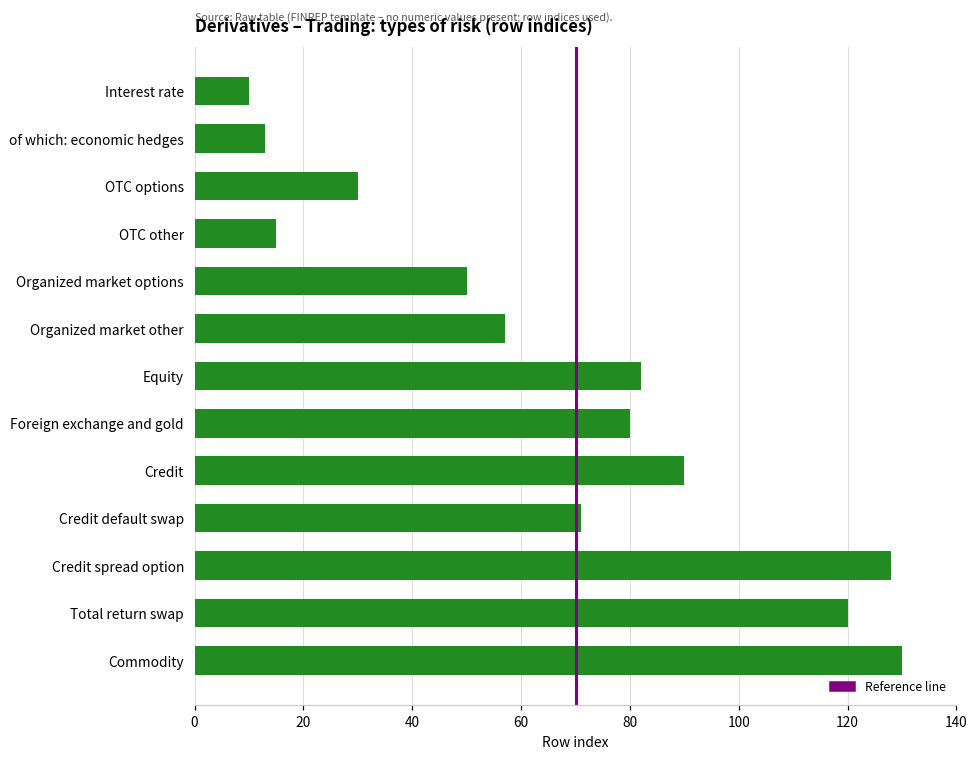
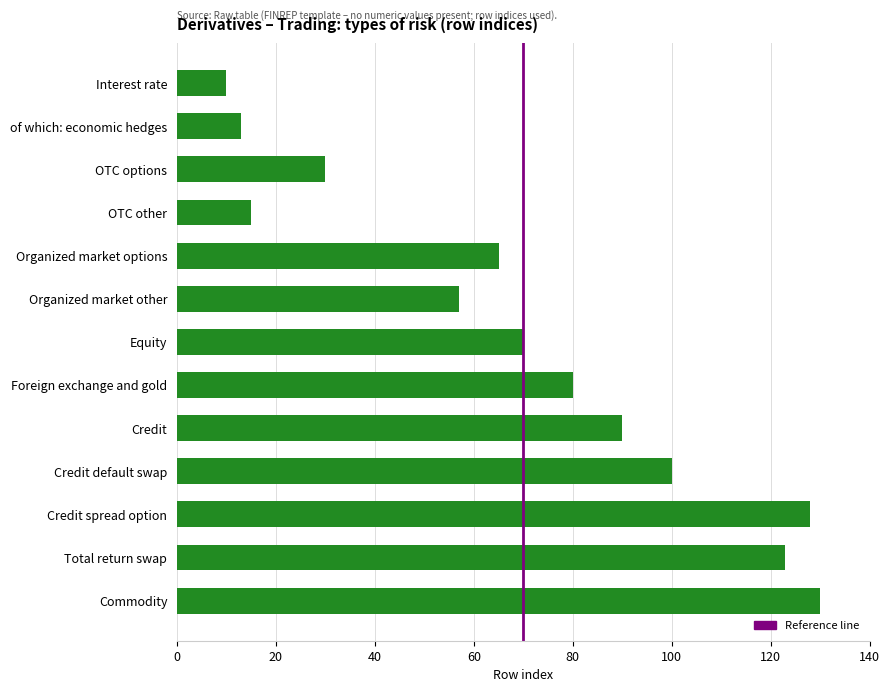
Organized market options: 50 -> 65
Equity: 82 -> 70
Credit default swap: 71 -> 100
Total return swap: 120 -> 123
